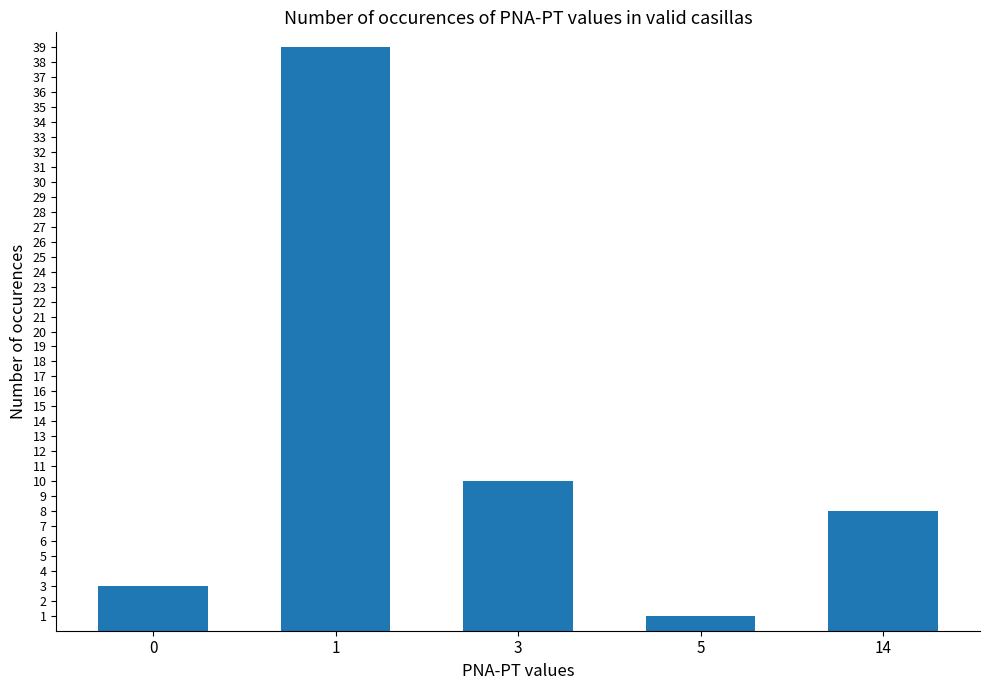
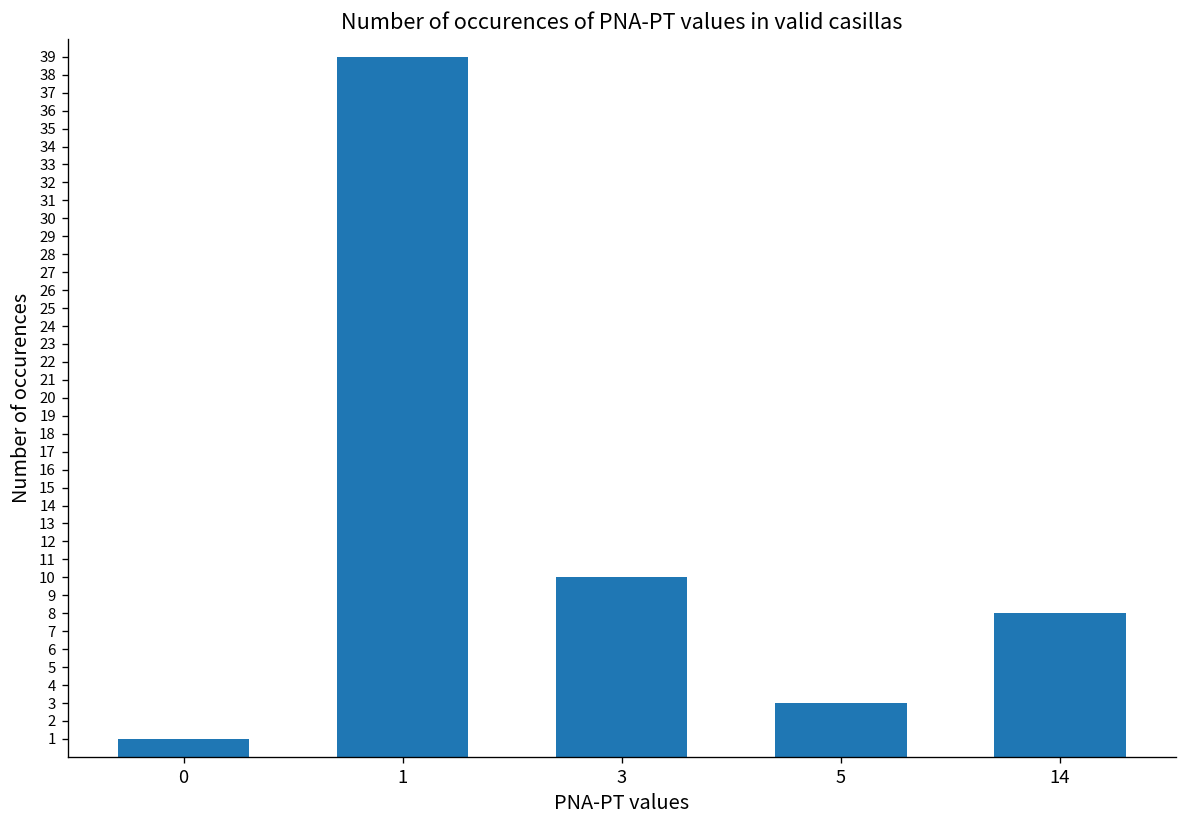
0: 3 -> 1
5: 1 -> 3
